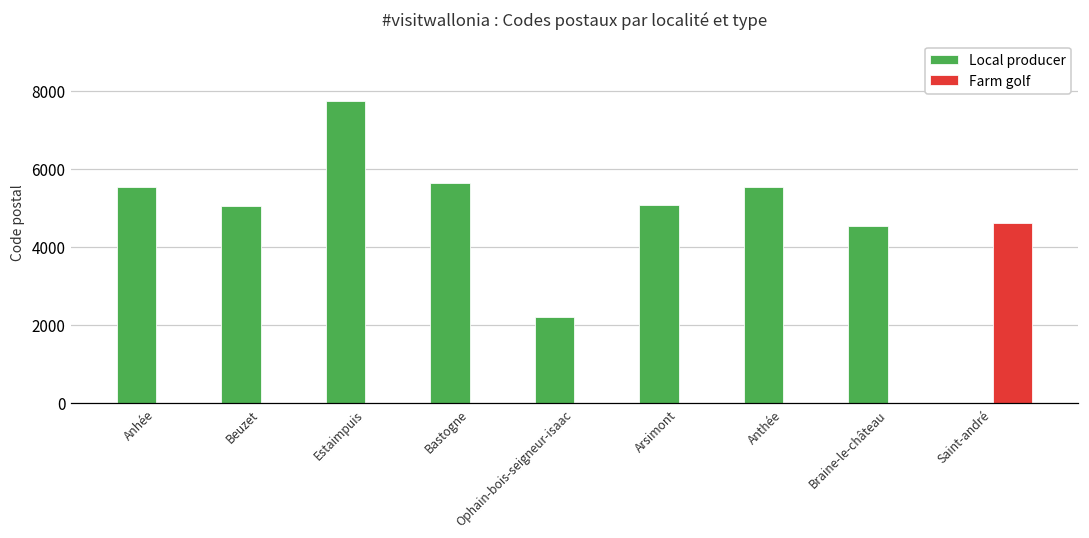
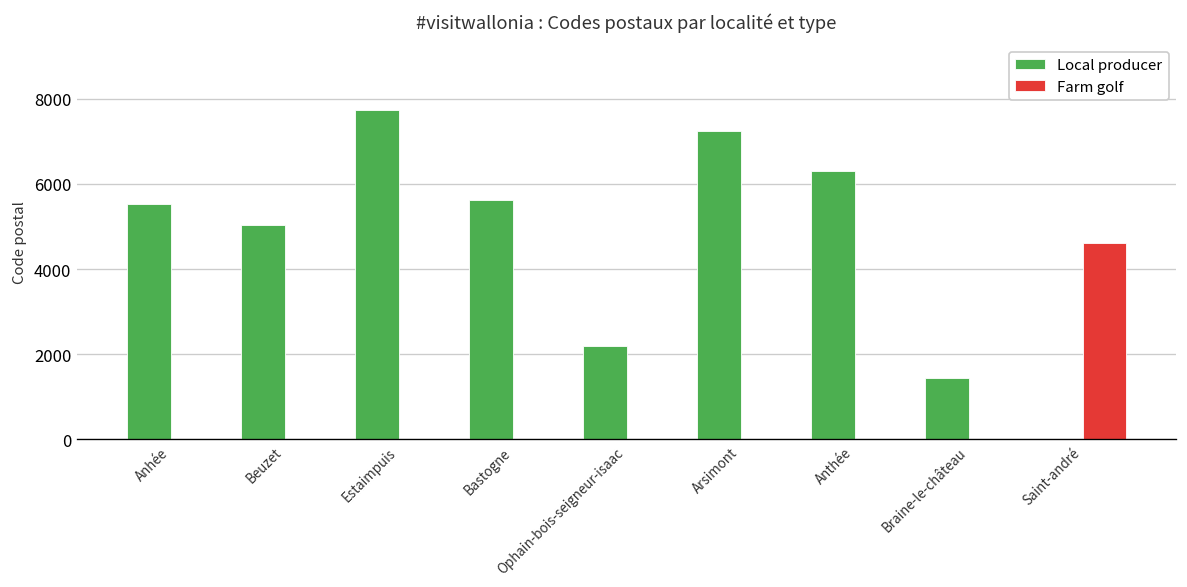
Local producer, Arsimont: 5100 -> 7300
Local producer, Anthée: 5500 -> 6300
Local producer, Braine-le-château: 4500 -> 1400
